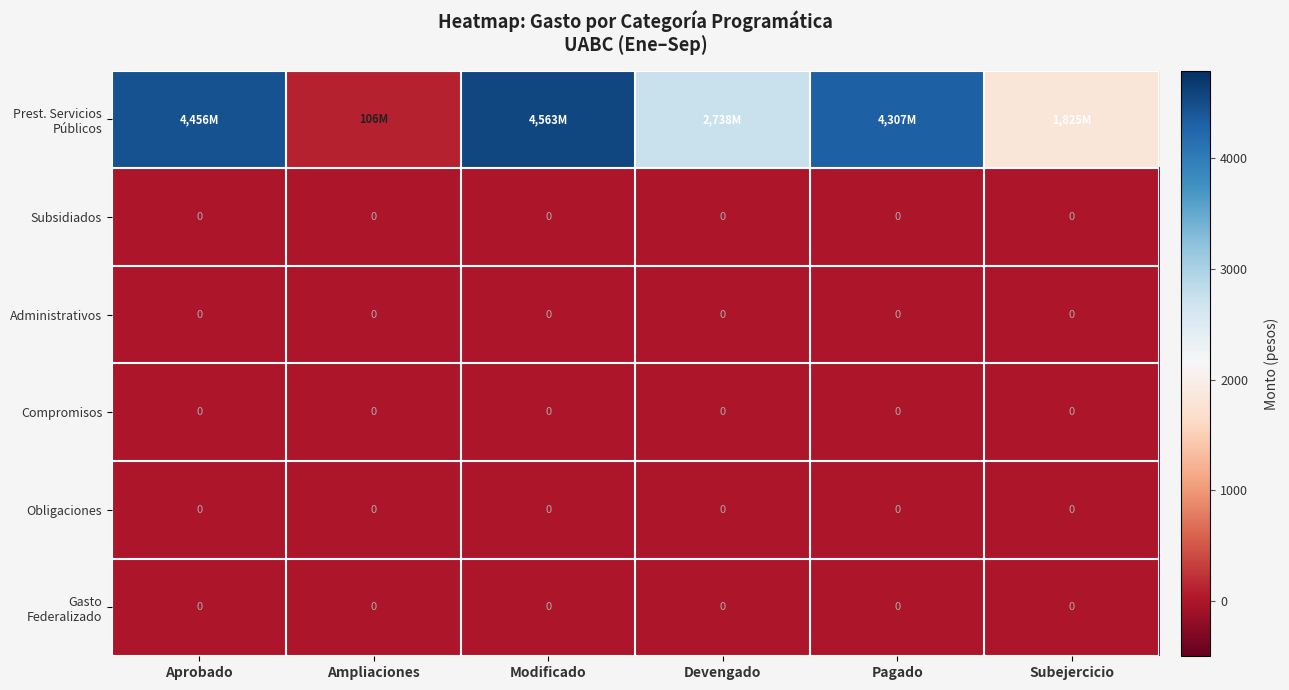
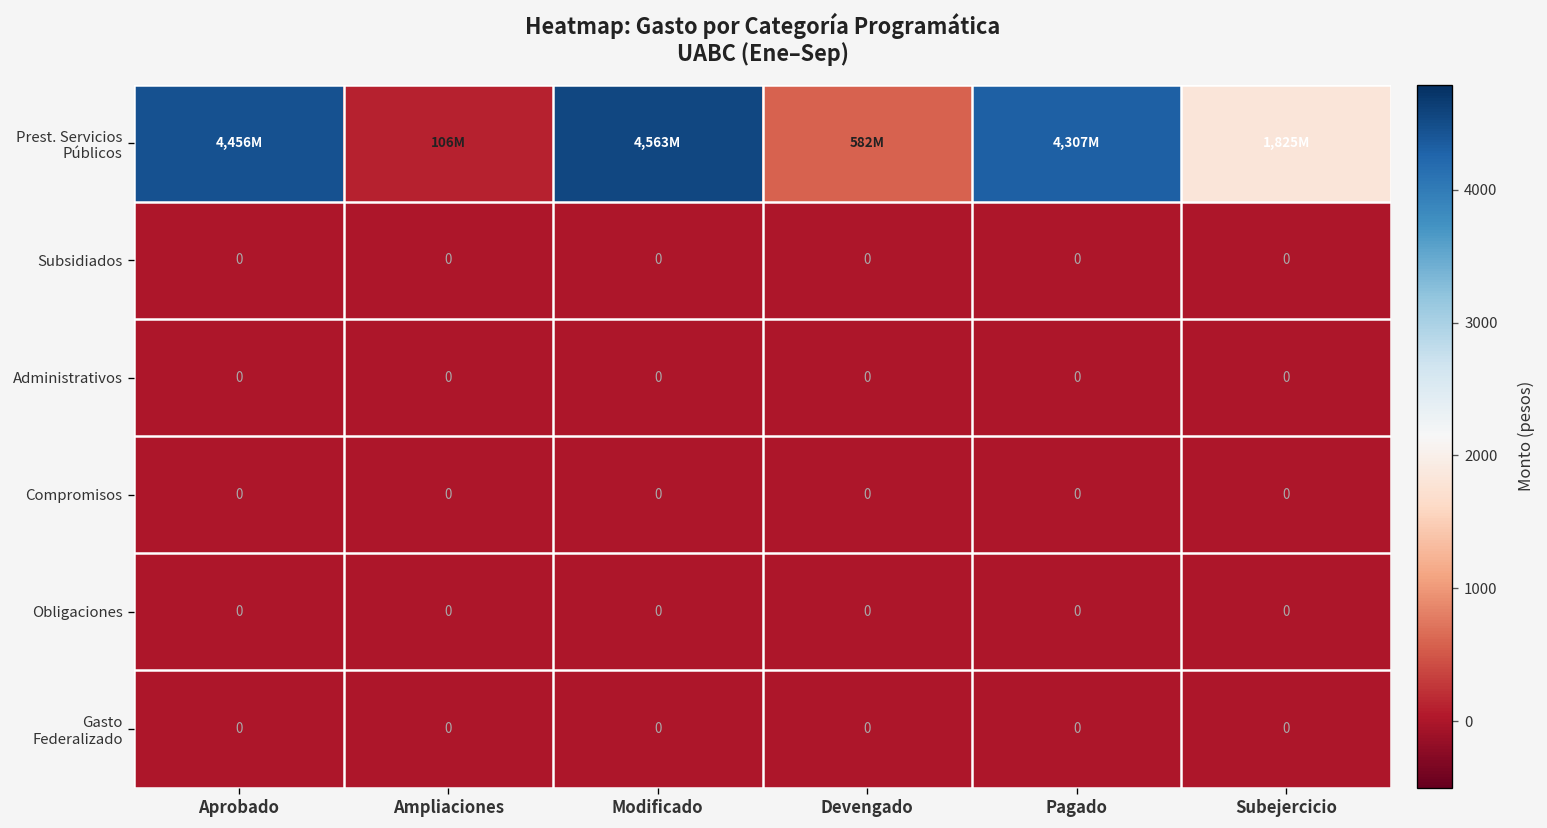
Prest. Servicios Públicos, Devengado: 2,738M -> 582M
